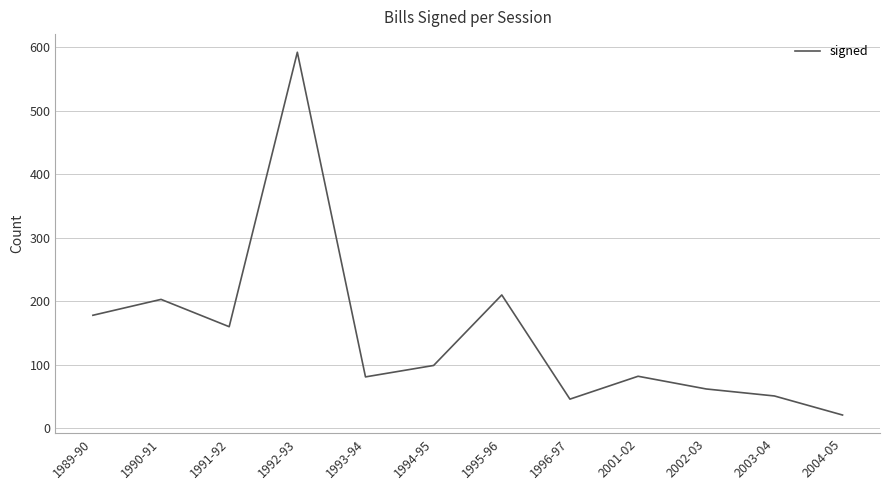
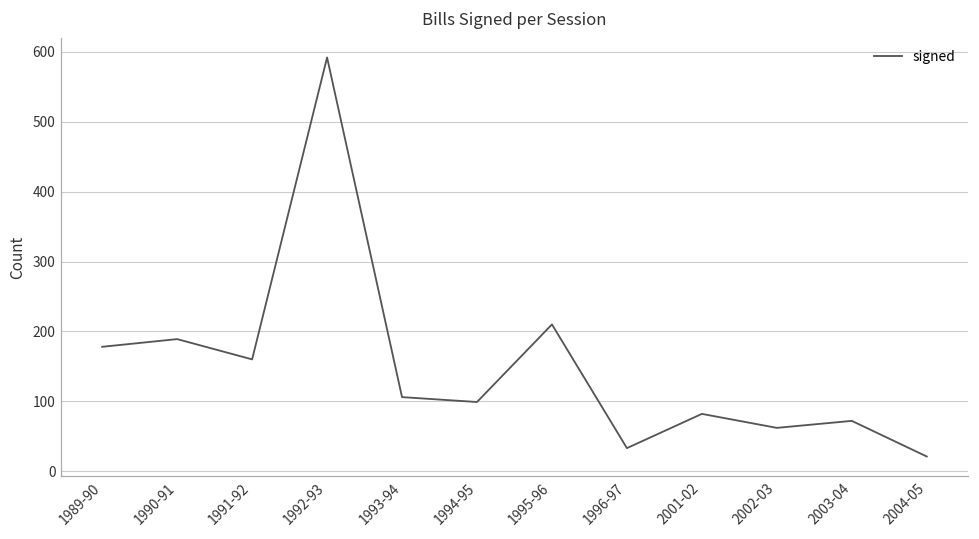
1990-91: 200 -> 190
1993-94: 80 -> 110
1996-97: 50 -> 30
2003-04: 50 -> 70
